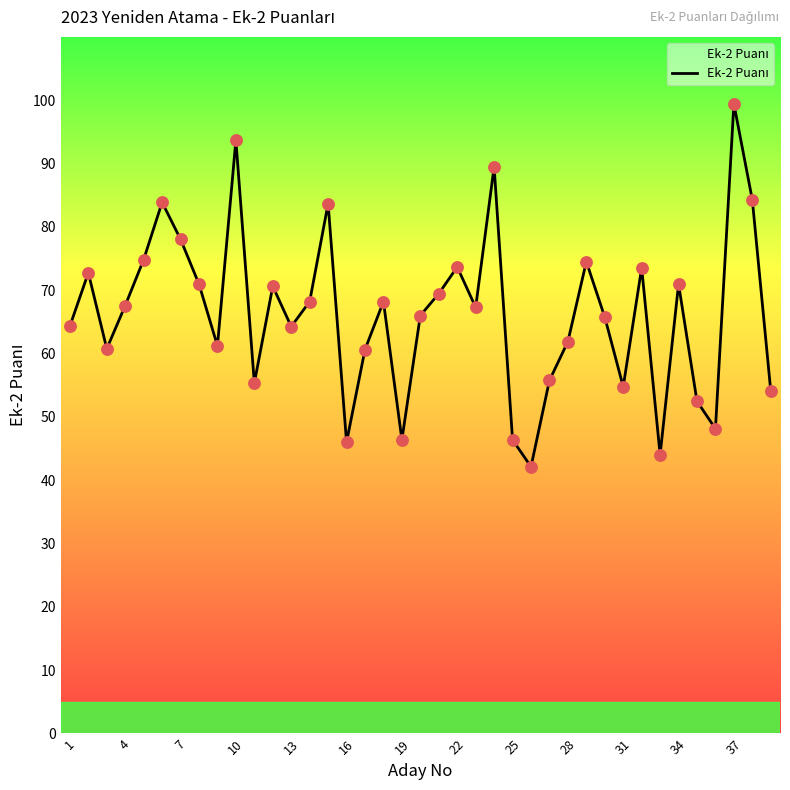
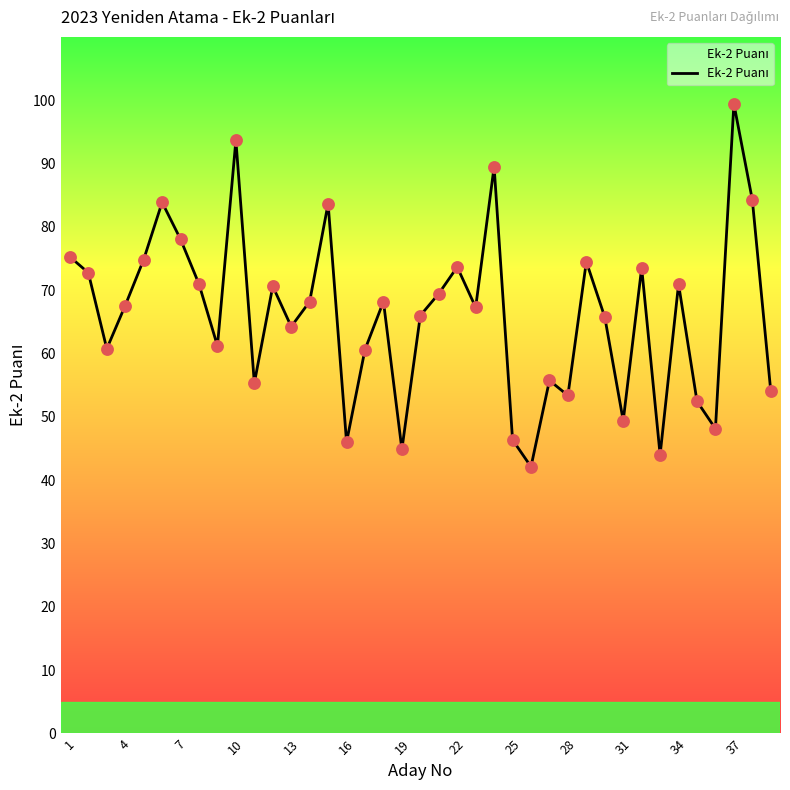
1: 64 -> 75
19: 46 -> 45
28: 62 -> 53
31: 55 -> 49
